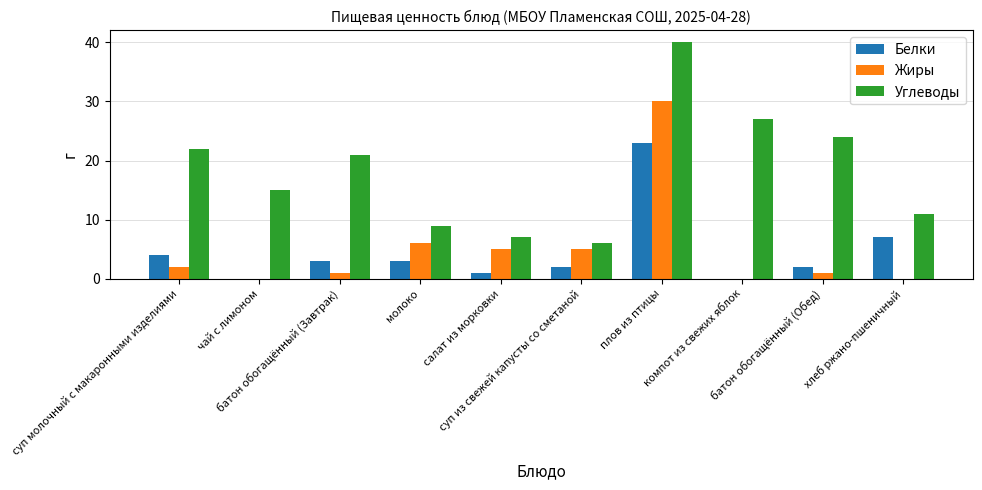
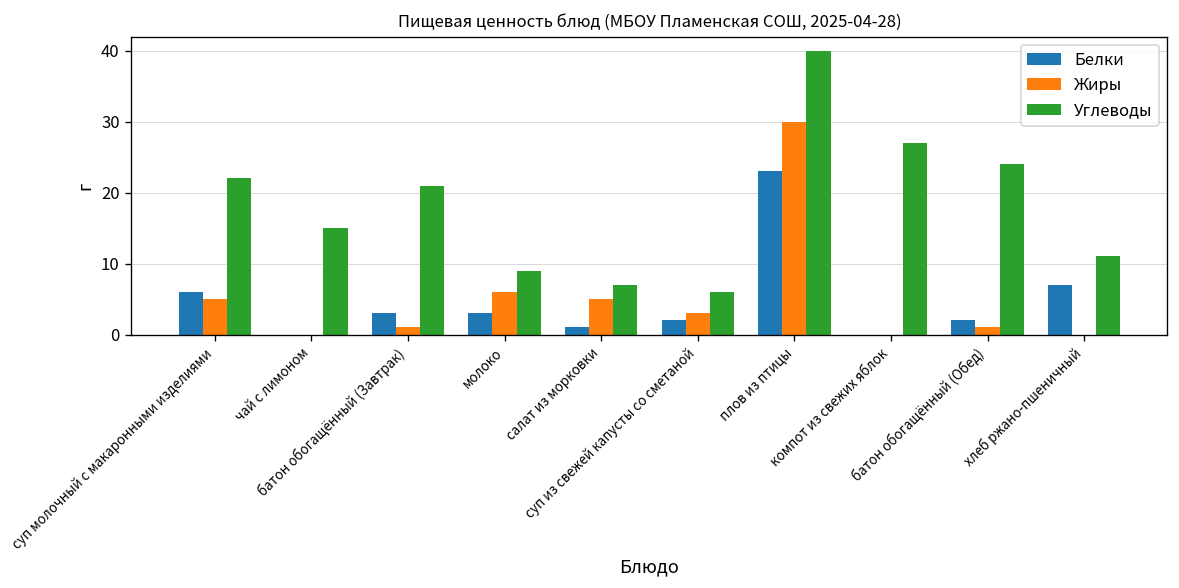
Белки, суп молочный с макаронными изделиями: 4 -> 6
Жиры, суп молочный с макаронными изделиями: 2 -> 5
Жиры, суп из свежей капусты со сметаной: 5 -> 3
